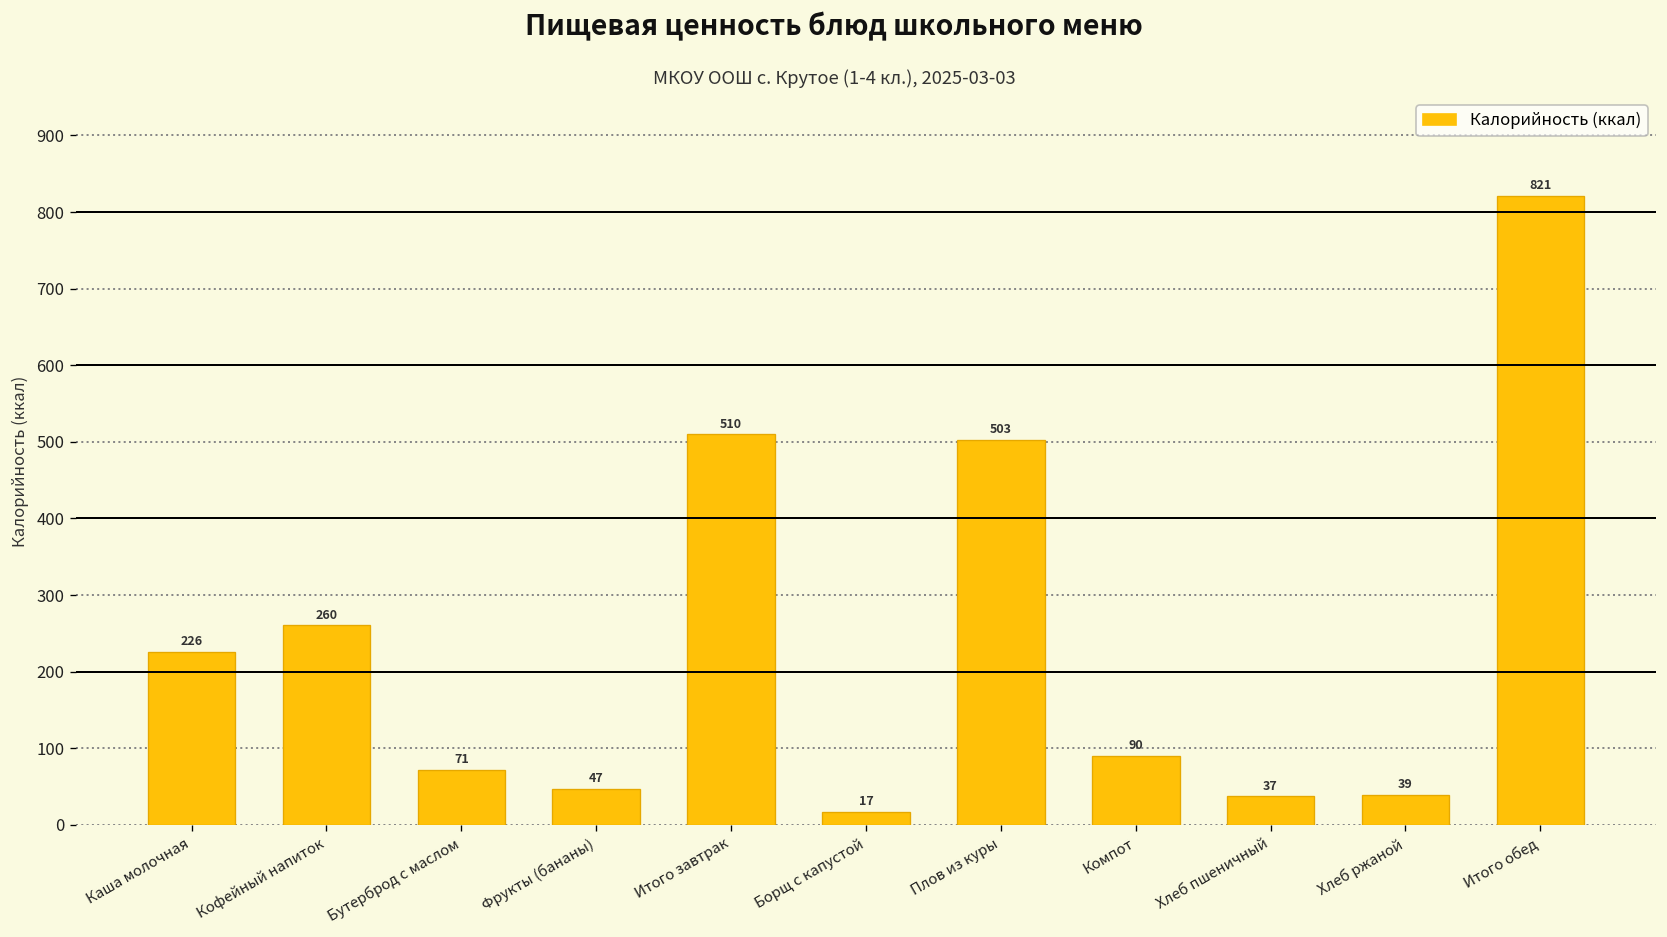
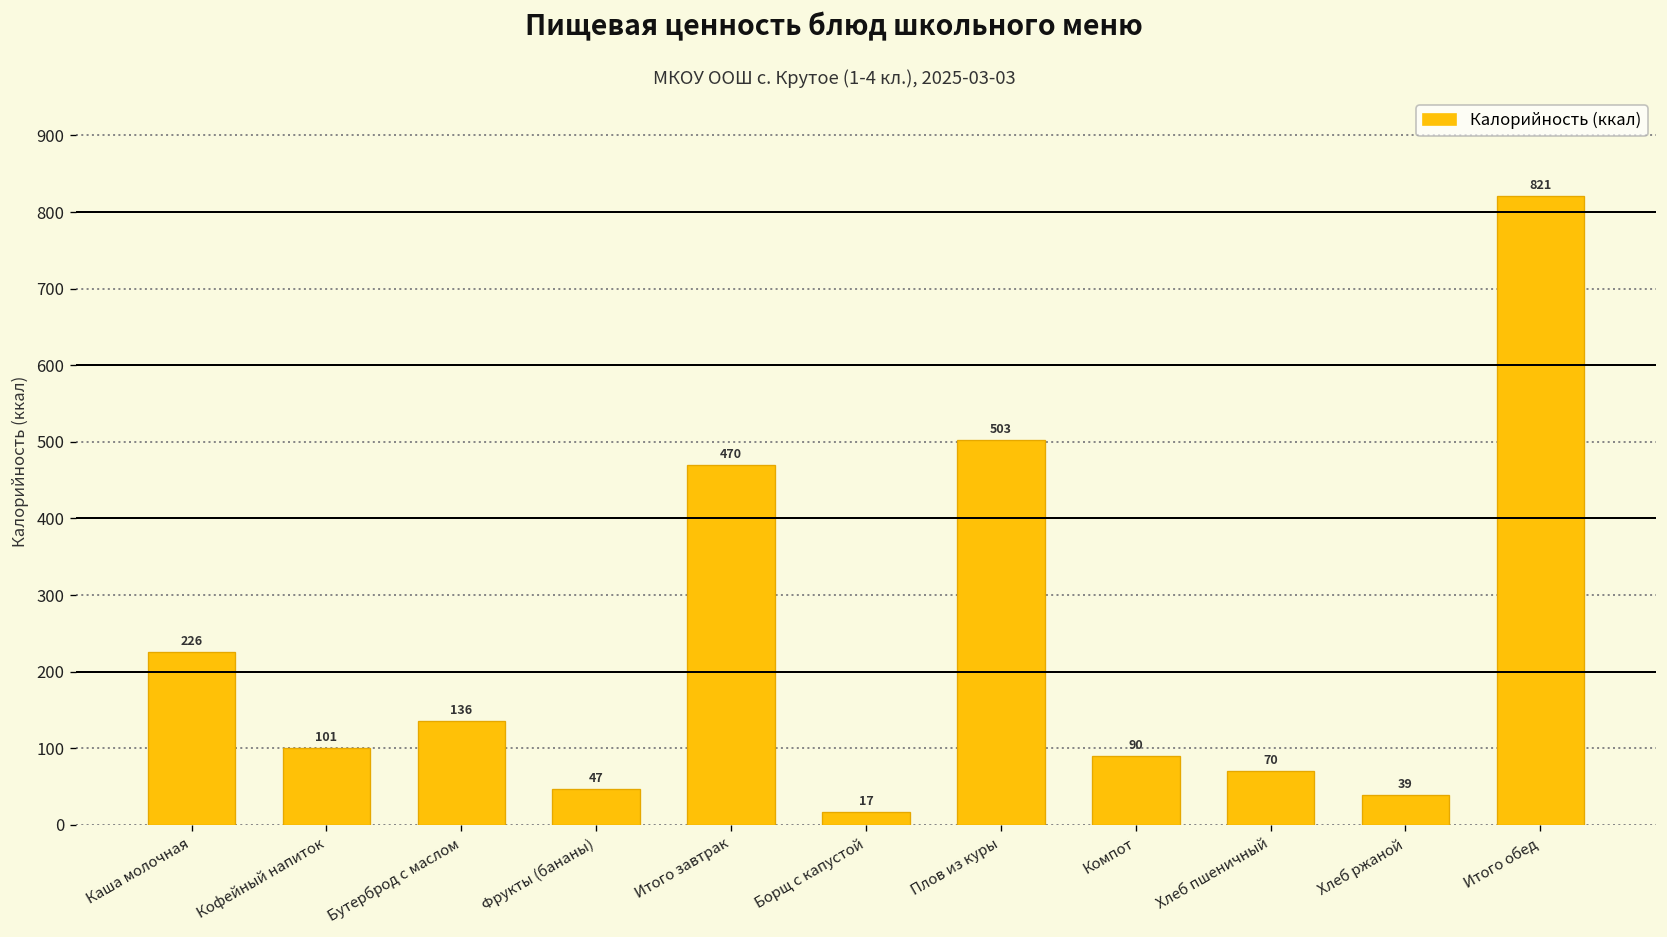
Кофейный напиток: 260 -> 101
Бутерброд с маслом: 71 -> 136
Итого завтрак: 510 -> 470
Хлеб пшеничный: 37 -> 70
